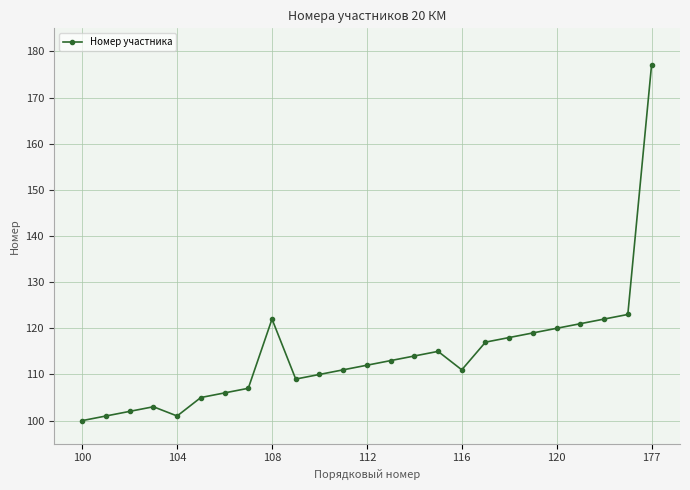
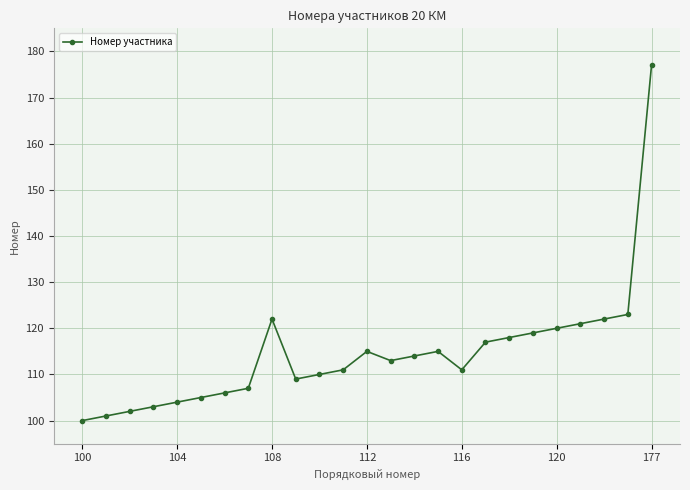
104: 101 -> 104
112: 112 -> 115
